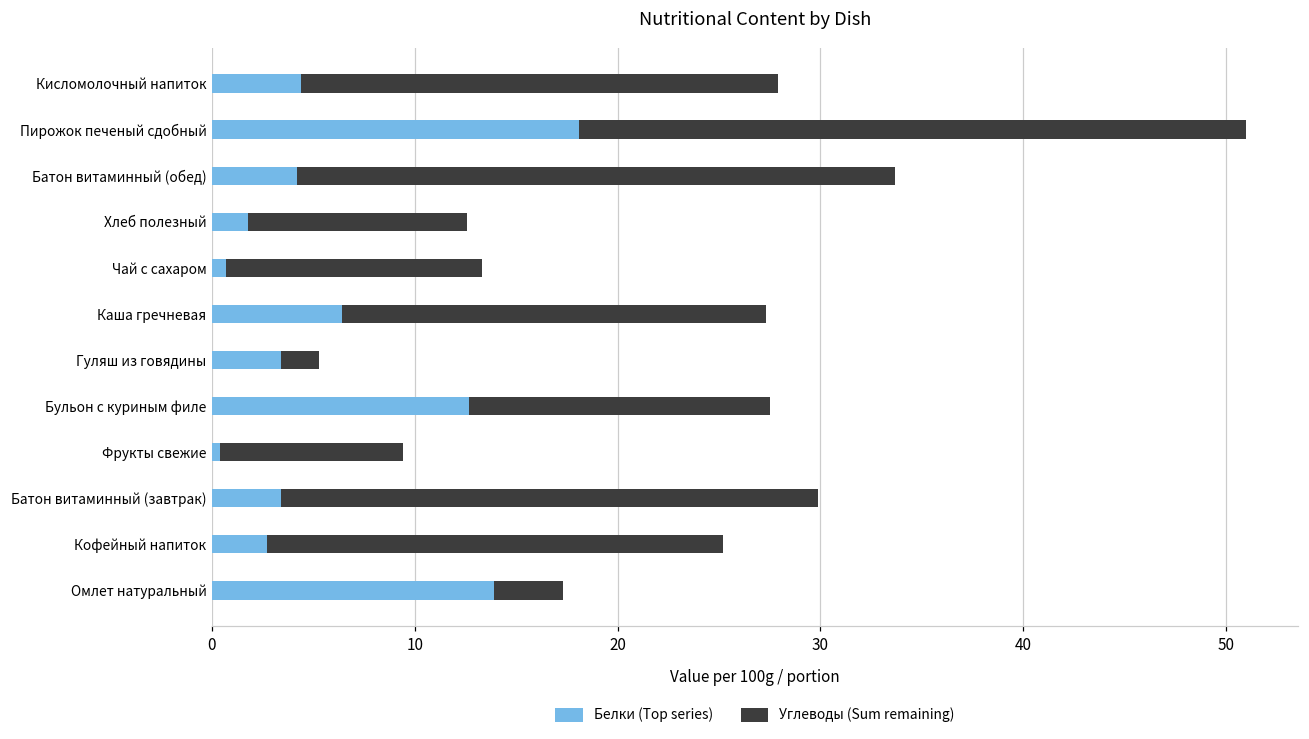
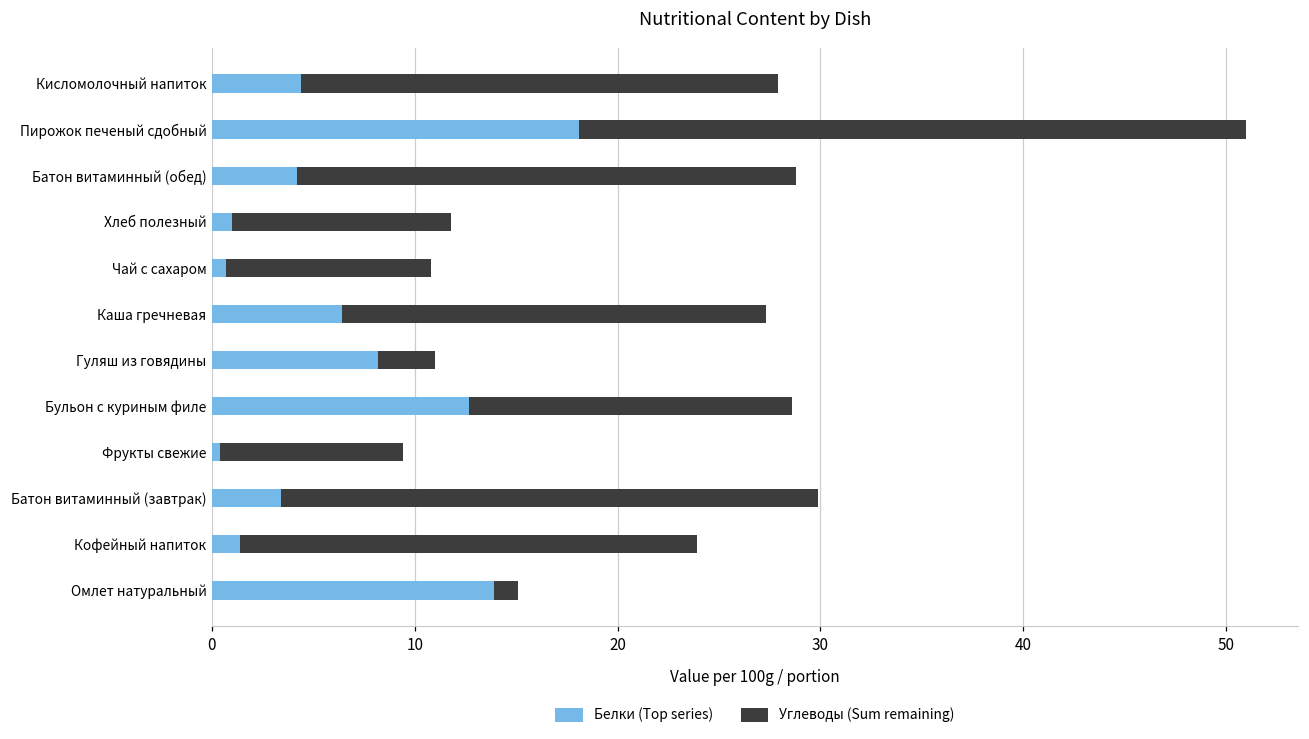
Углеводы (Sum remaining), Батон витаминный (обед): 29.5 -> 24.6
Белки (Top series), Хлеб полезный: 1.8 -> 1.0
Углеводы (Sum remaining), Чай с сахаром: 12.6 -> 10.1
Белки (Top series), Гуляш из говядины: 3.4 -> 8.2
Углеводы (Sum remaining), Гуляш из говядины: 1.9 -> 2.8
Углеводы (Sum remaining), Бульон с куриным филе: 14.8 -> 15.9
Белки (Top series), Кофейный напиток: 2.7 -> 1.4
Углеводы (Sum remaining), Омлет натуральный: 3.4 -> 1.2
